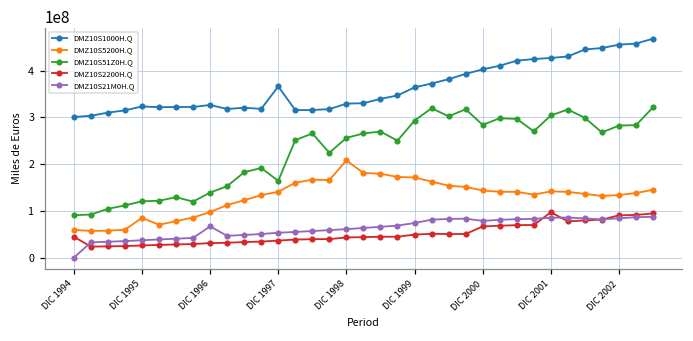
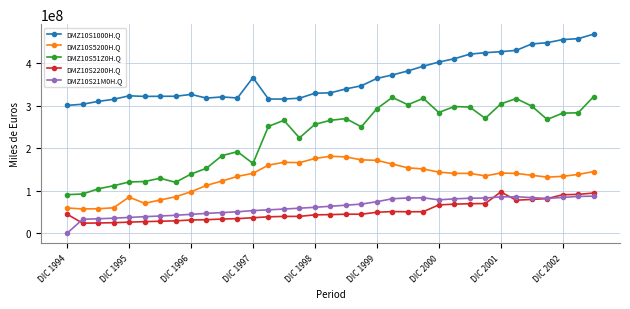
DMZ10S21M0H.Q, DIC 1996: 70000000 -> 40000000
DMZ10S5200H.Q, DIC 1998: 210000000 -> 180000000
